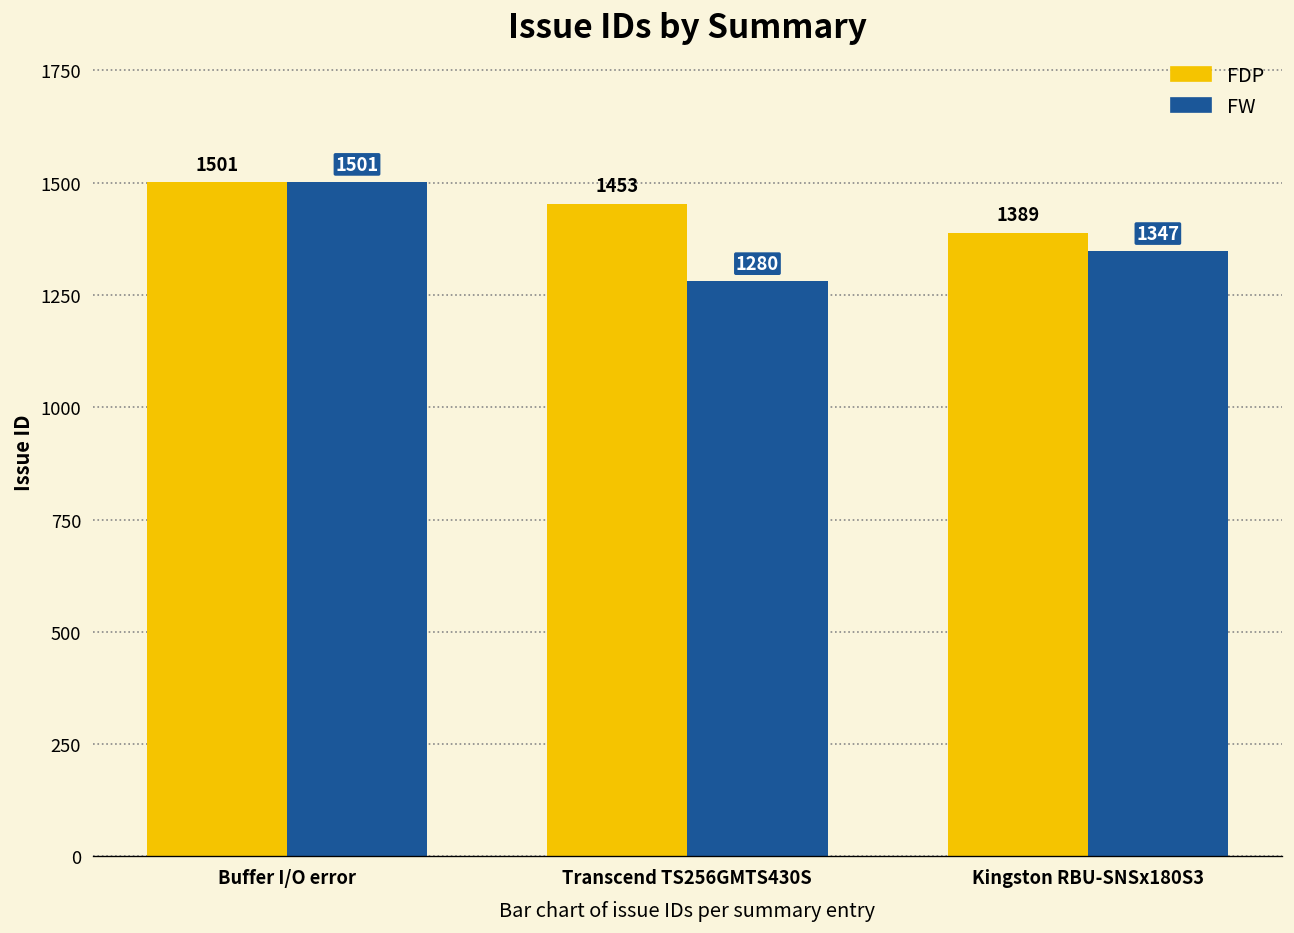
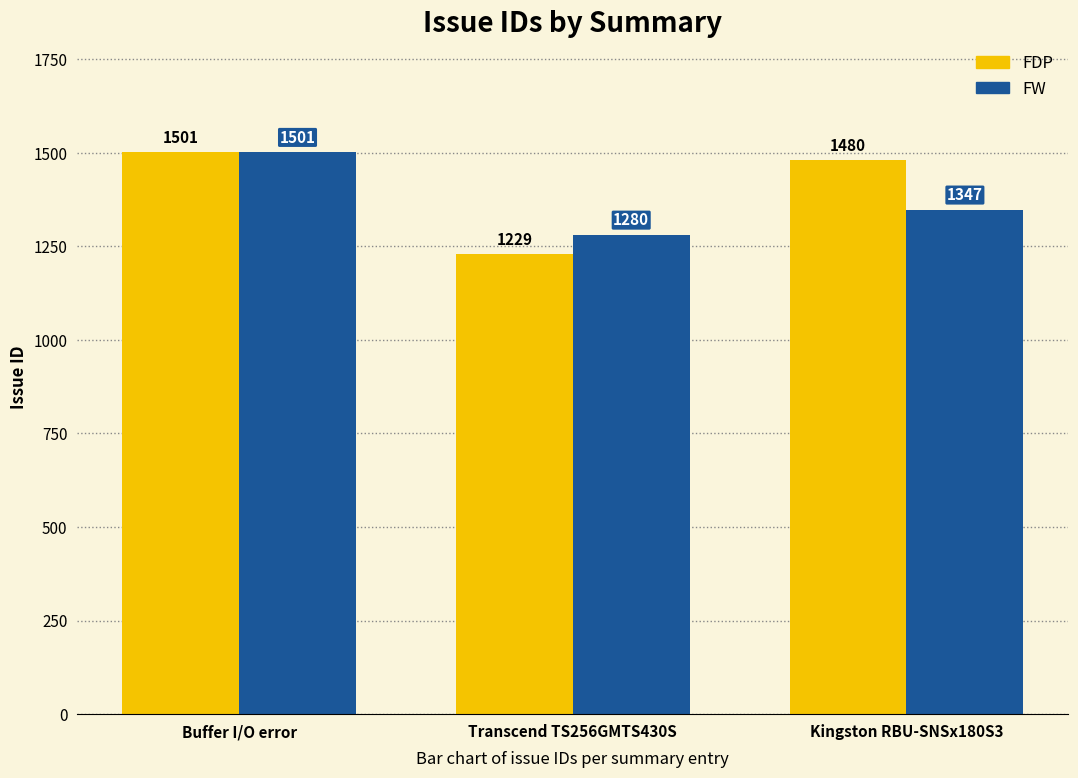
FDP, Transcend TS256GMTS430S: 1453 -> 1229
FDP, Kingston RBU-SNSx180S3: 1389 -> 1480
